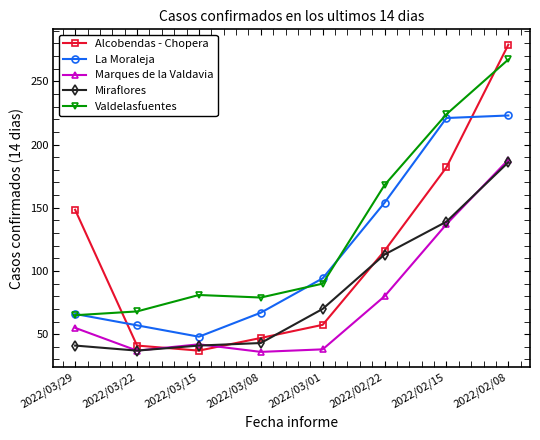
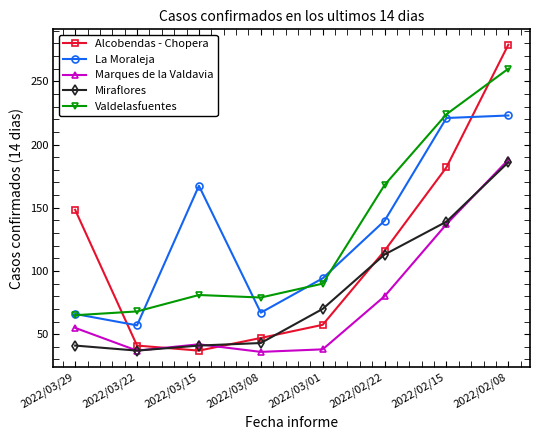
La Moraleja, 2022/03/15: 48 -> 167
La Moraleja, 2022/02/22: 154 -> 140
Valdelasfuentes, 2022/02/08: 267 -> 260
